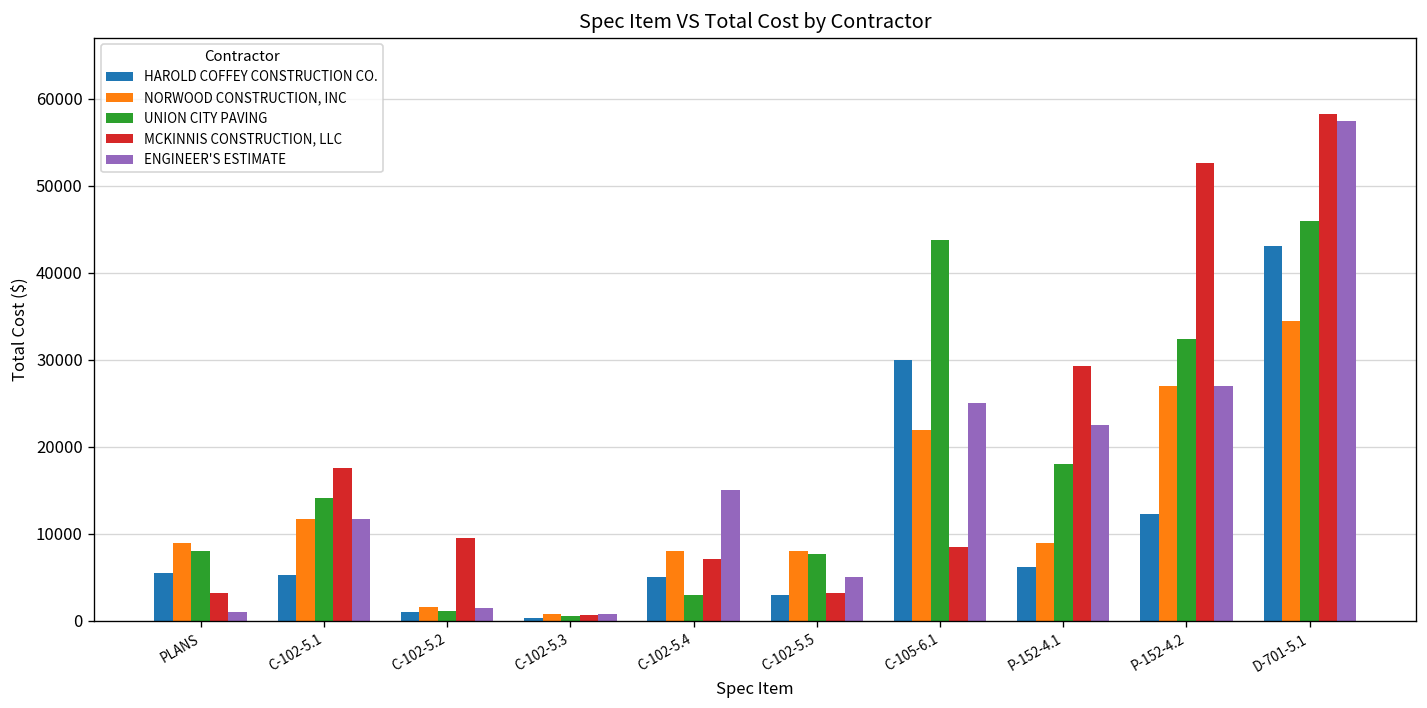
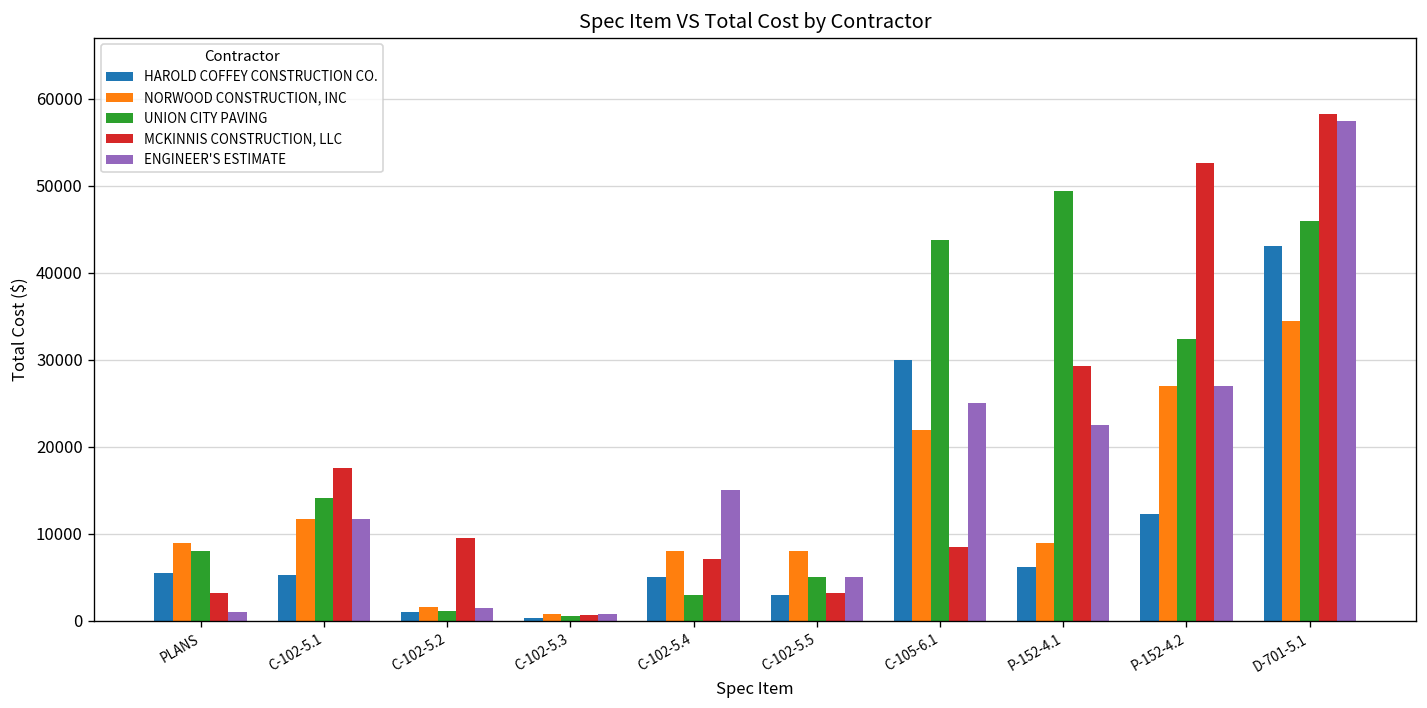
UNION CITY PAVING, C-102-5.5: 8000 -> 5000
UNION CITY PAVING, P-152-4.1: 18000 -> 49000
